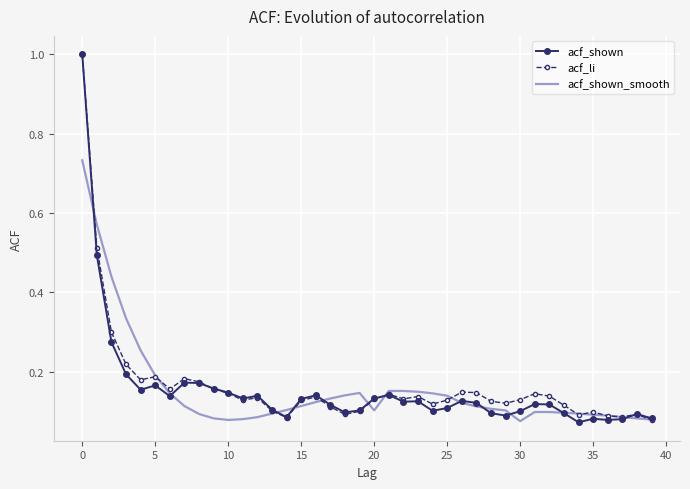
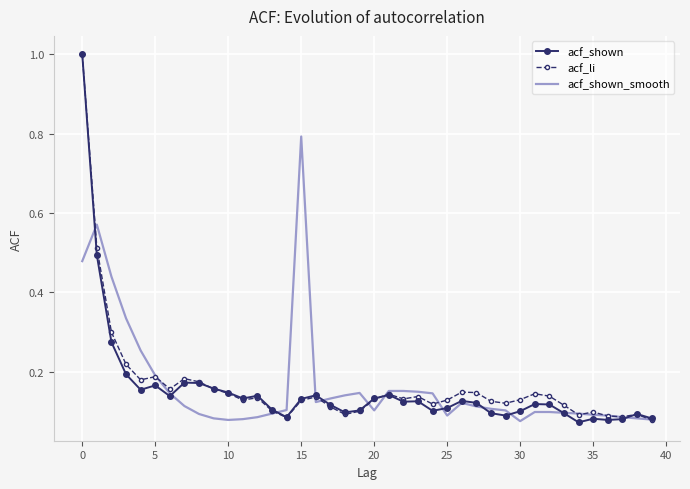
acf_shown_smooth, 0: 0.73 -> 0.48
acf_shown_smooth, 15: 0.11 -> 0.79
acf_shown_smooth, 25: 0.14 -> 0.09
